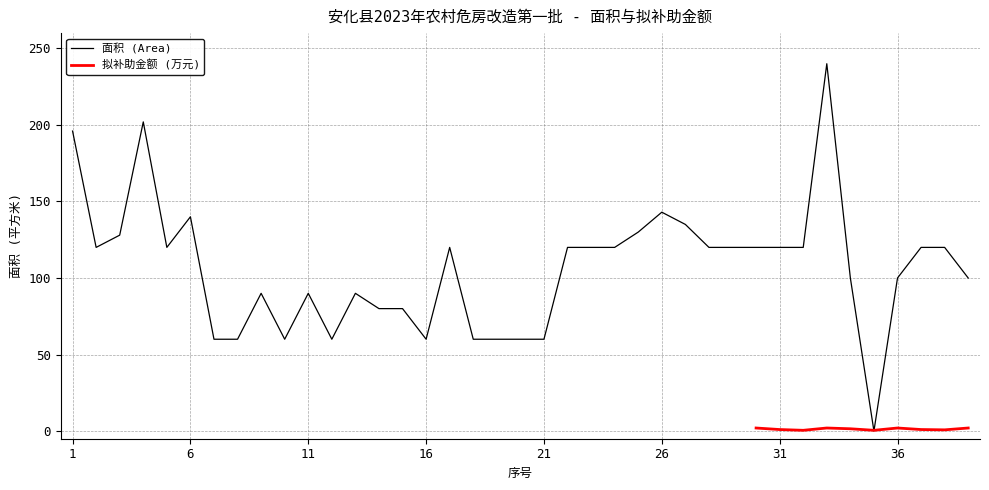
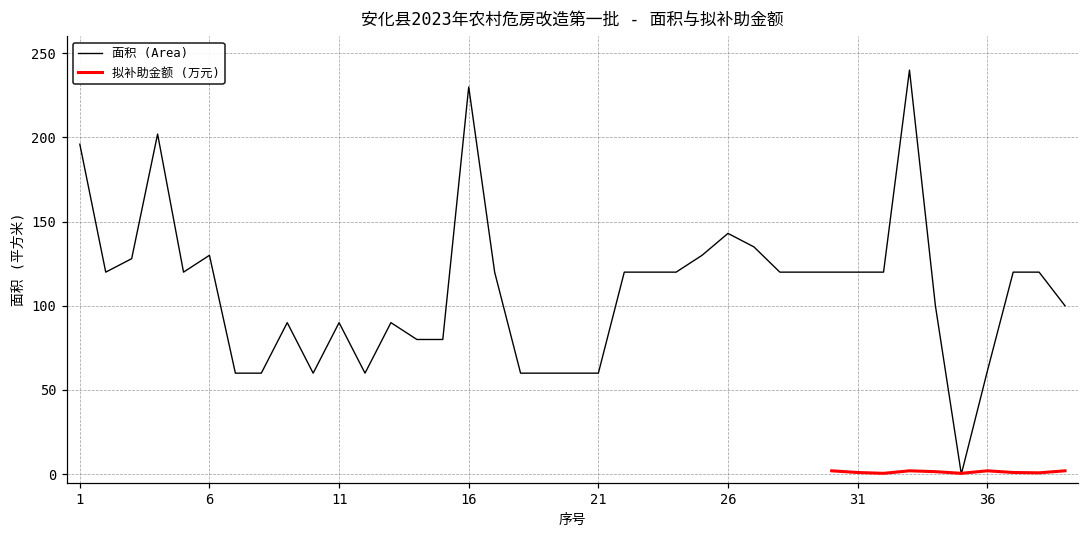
面积 (Area), 6: 140 -> 130
面积 (Area), 16: 60 -> 230
面积 (Area), 36: 100 -> 61
